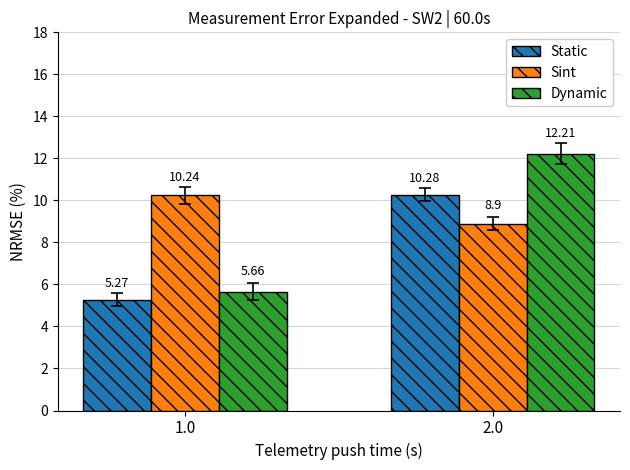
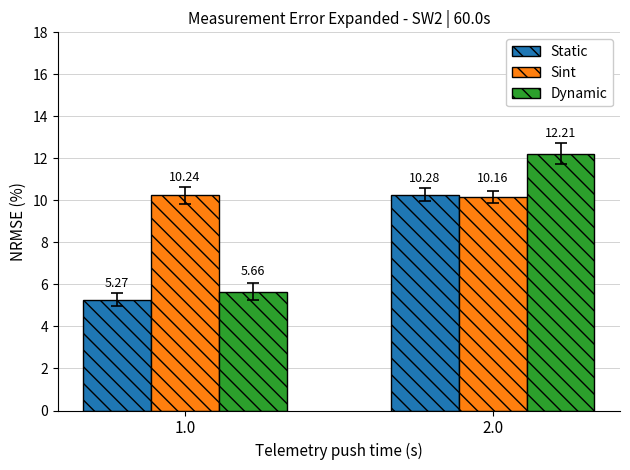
Sint, 2.0: 8.9 -> 10.16
